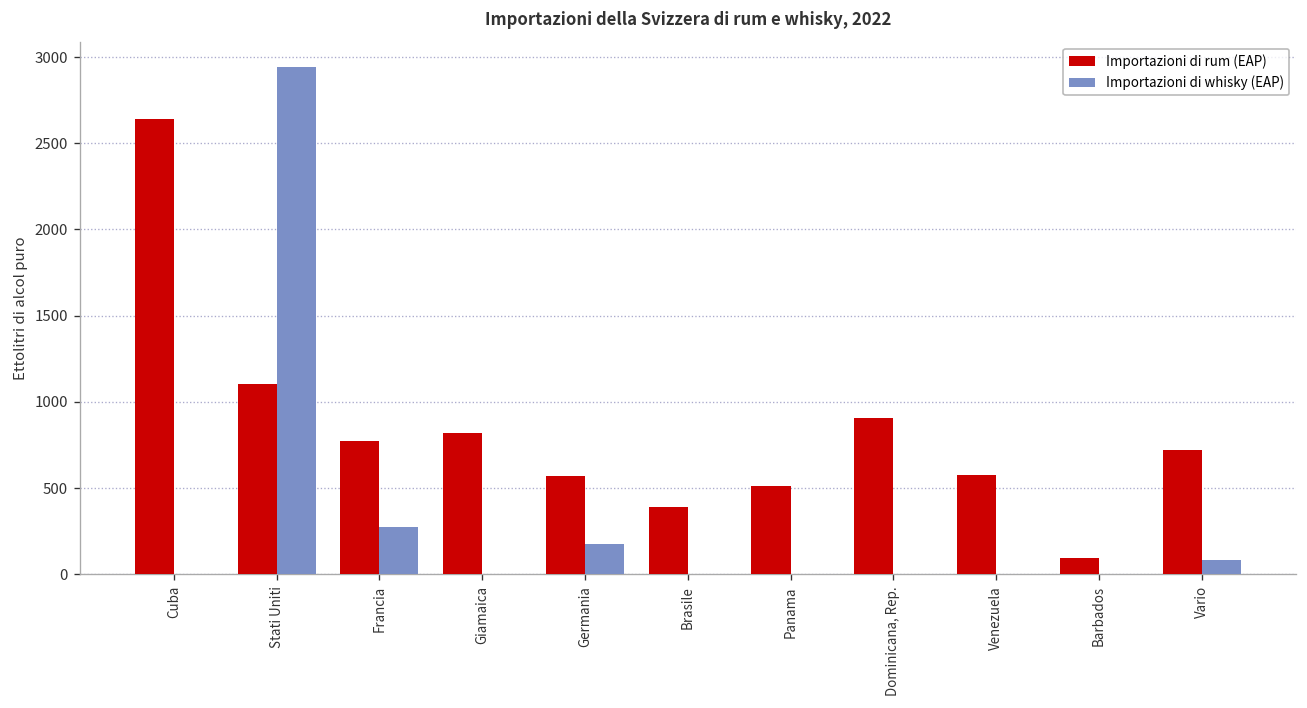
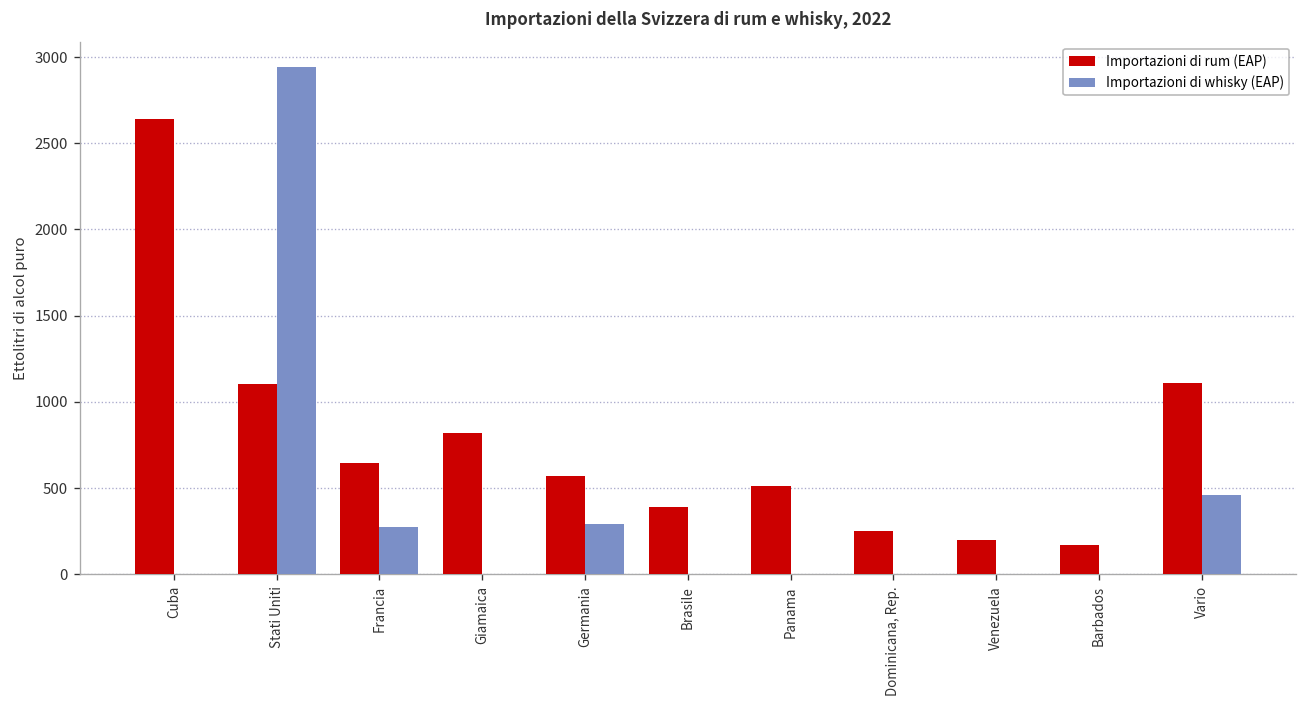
Importazioni di rum (EAP), Francia: 770 -> 650
Importazioni di whisky (EAP), Germania: 180 -> 290
Importazioni di rum (EAP), Dominicana, Rep.: 910 -> 250
Importazioni di rum (EAP), Venezuela: 580 -> 200
Importazioni di rum (EAP), Barbados: 90 -> 170
Importazioni di rum (EAP), Vario: 720 -> 1110
Importazioni di whisky (EAP), Vario: 80 -> 460
